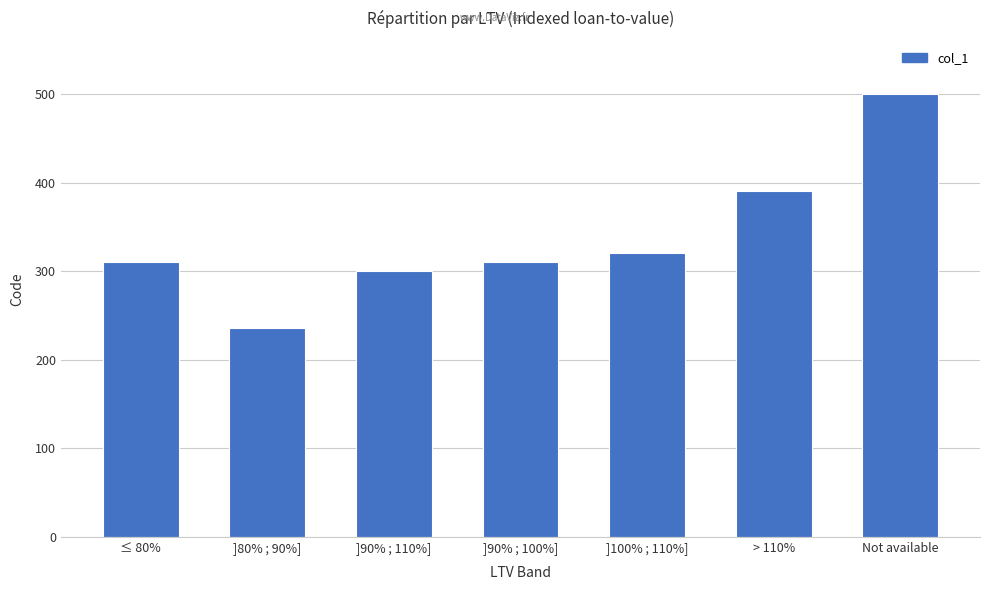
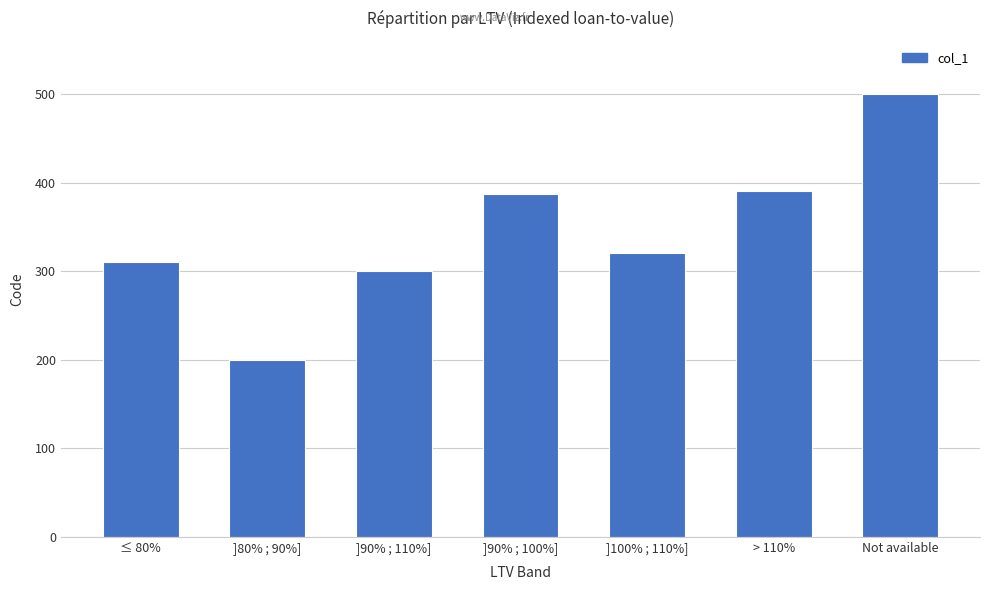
]80% ; 90%]: 240 -> 200
]90% ; 100%]: 310 -> 390
